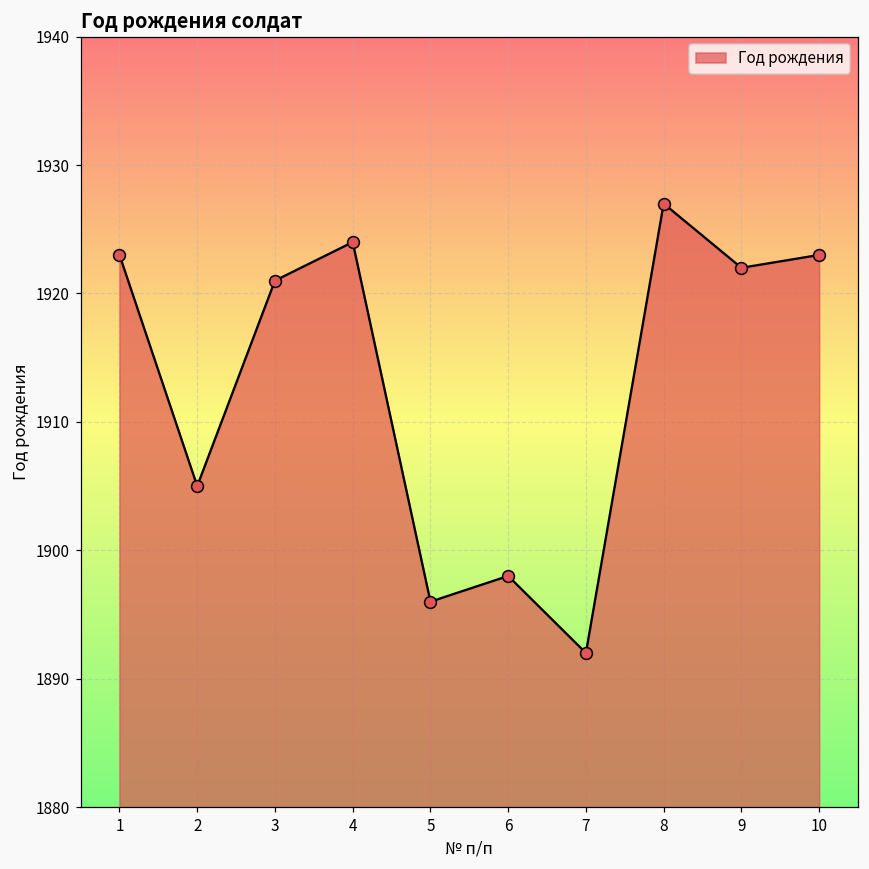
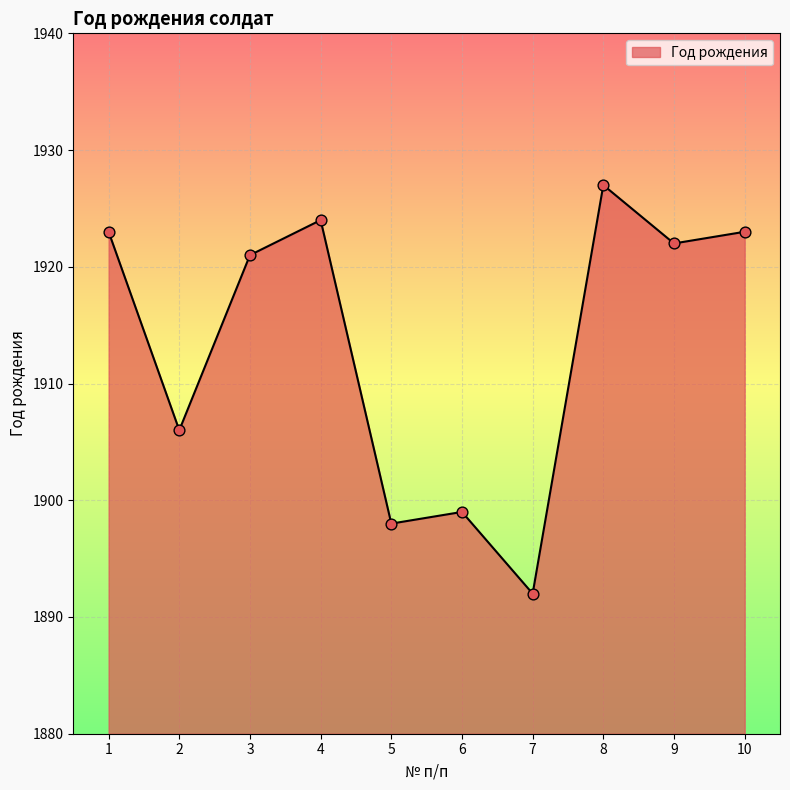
2: 1905 -> 1906
5: 1896 -> 1898
6: 1898 -> 1899
